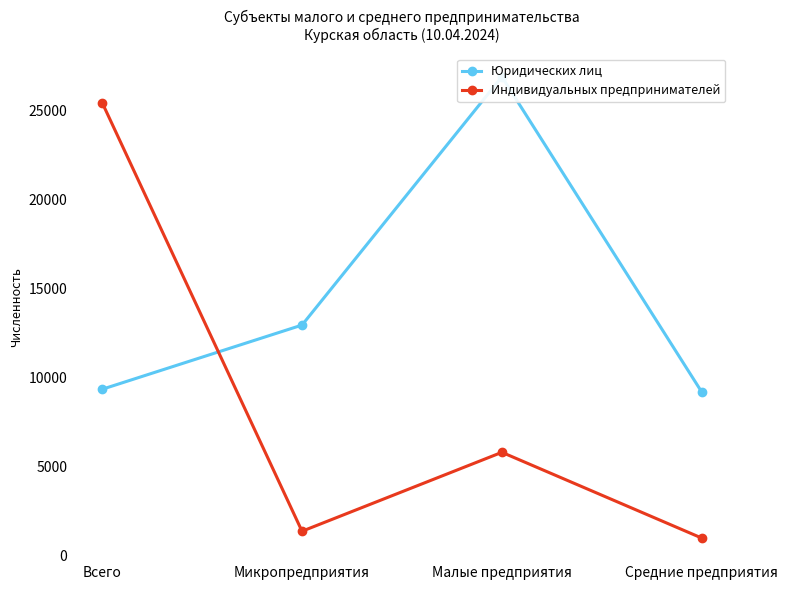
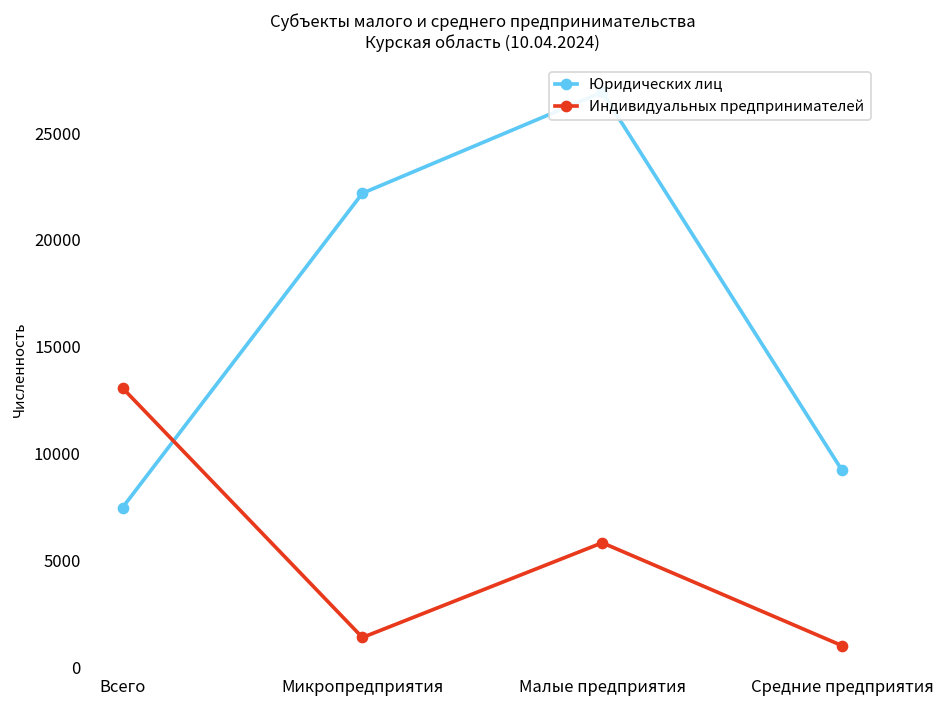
Юридических лиц, Всего: 9400 -> 7500
Индивидуальных предпринимателей, Всего: 25500 -> 13100
Юридических лиц, Микропредприятия: 13000 -> 22200
